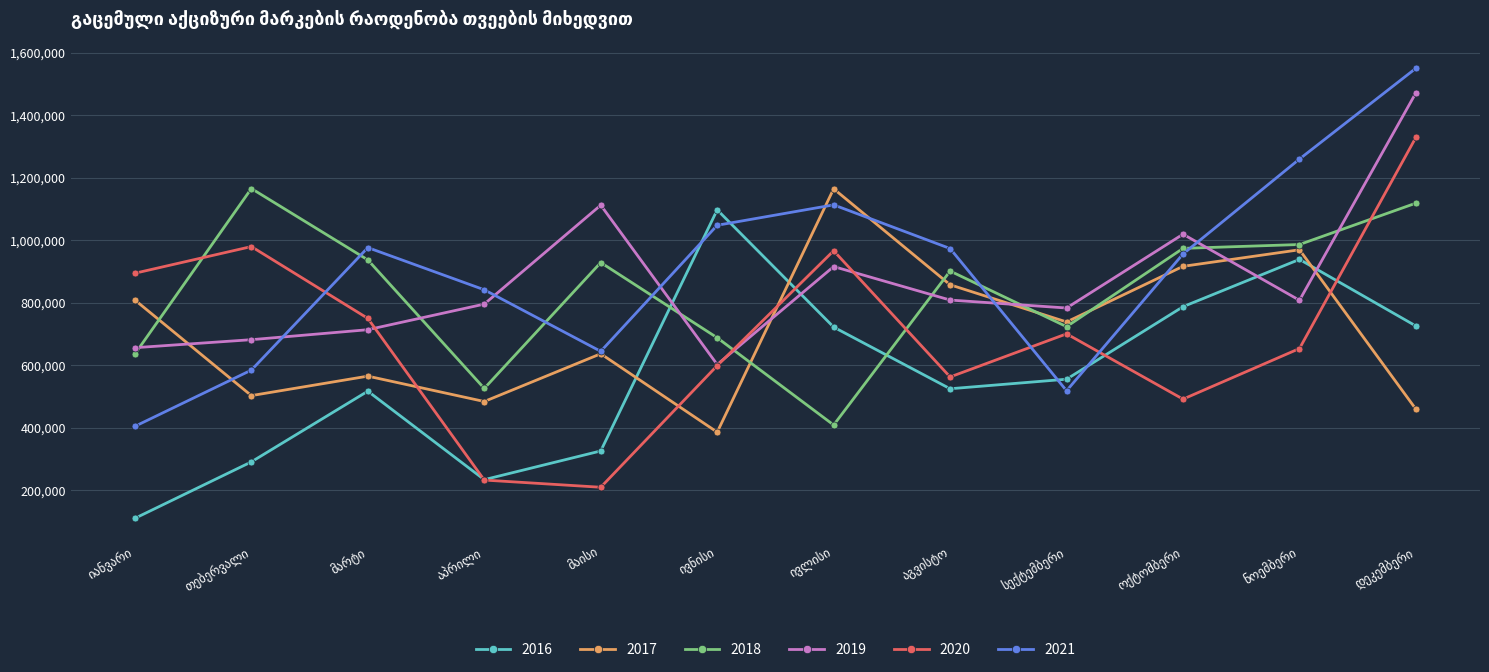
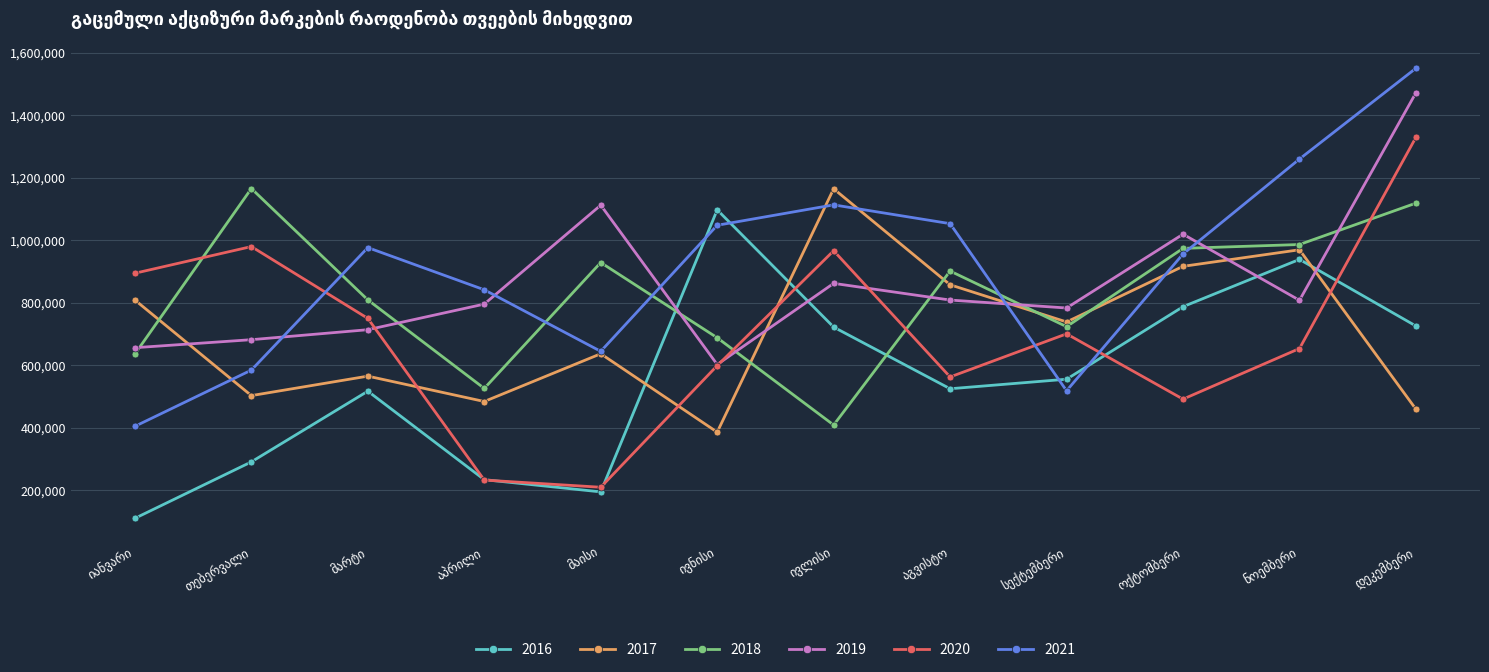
2018, მარტი: 940,000 -> 810,000
2016, მაისი: 330,000 -> 190,000
2019, ივლისი: 920,000 -> 860,000
2021, აგვისტო: 970,000 -> 1,050,000
